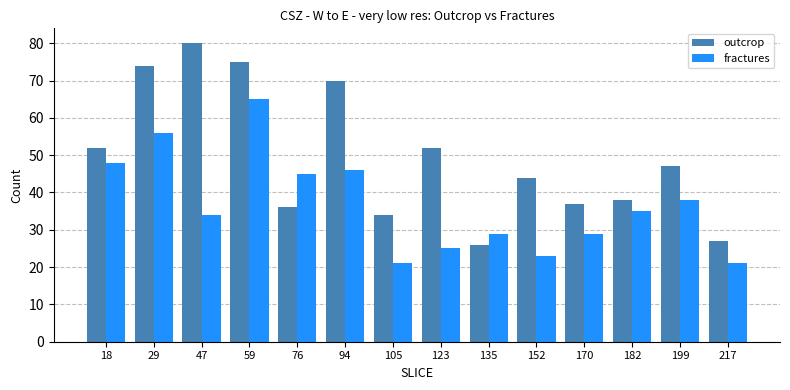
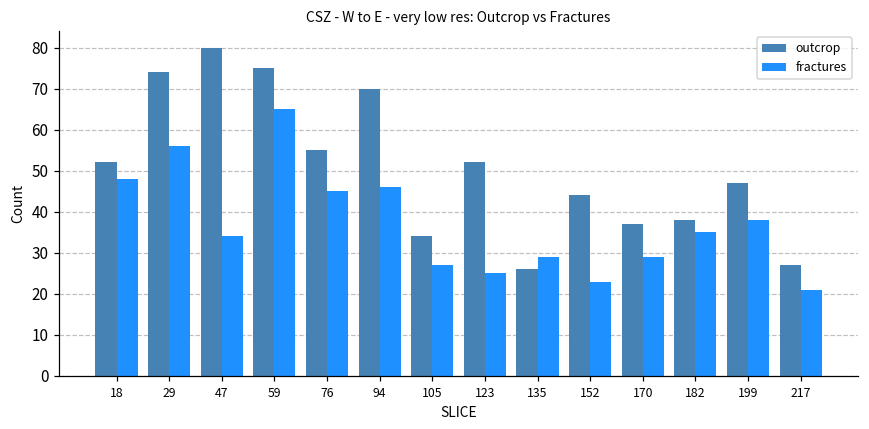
outcrop, 76: 36 -> 55
fractures, 105: 21 -> 27
